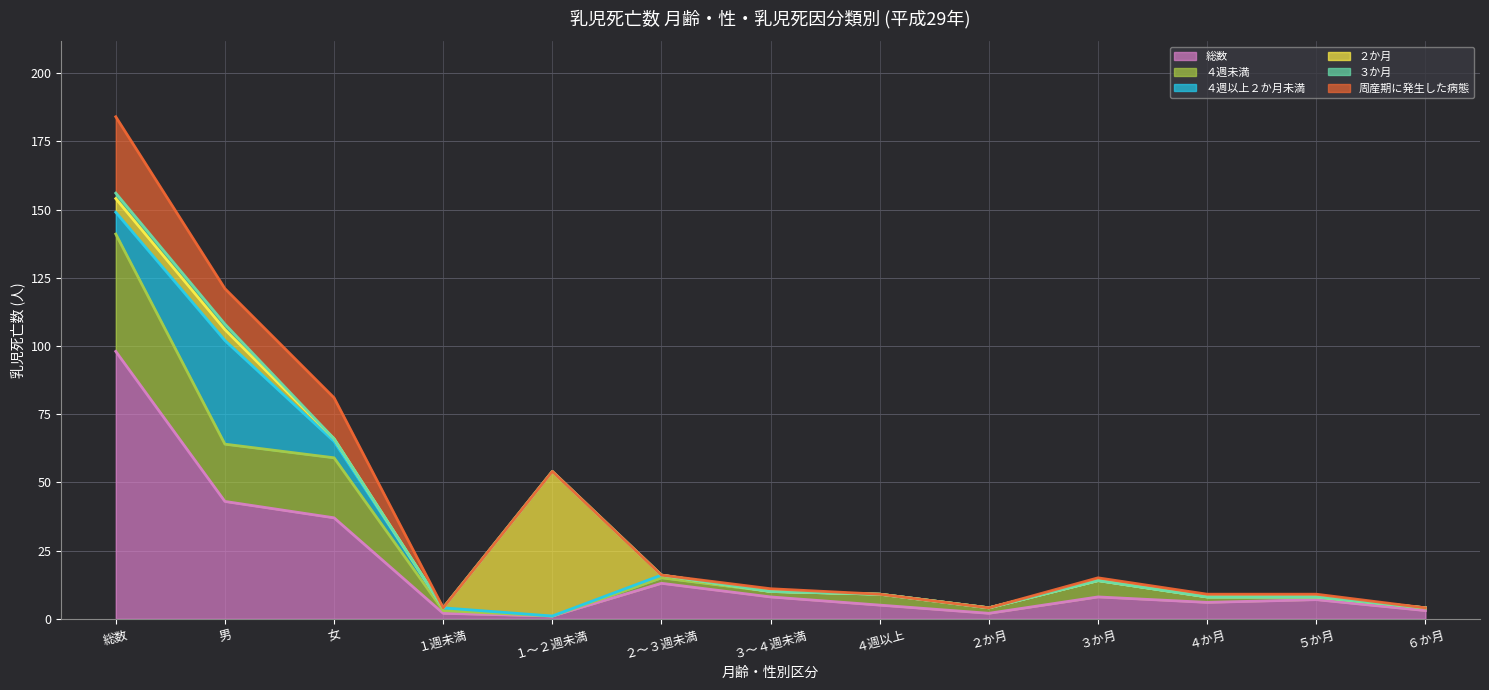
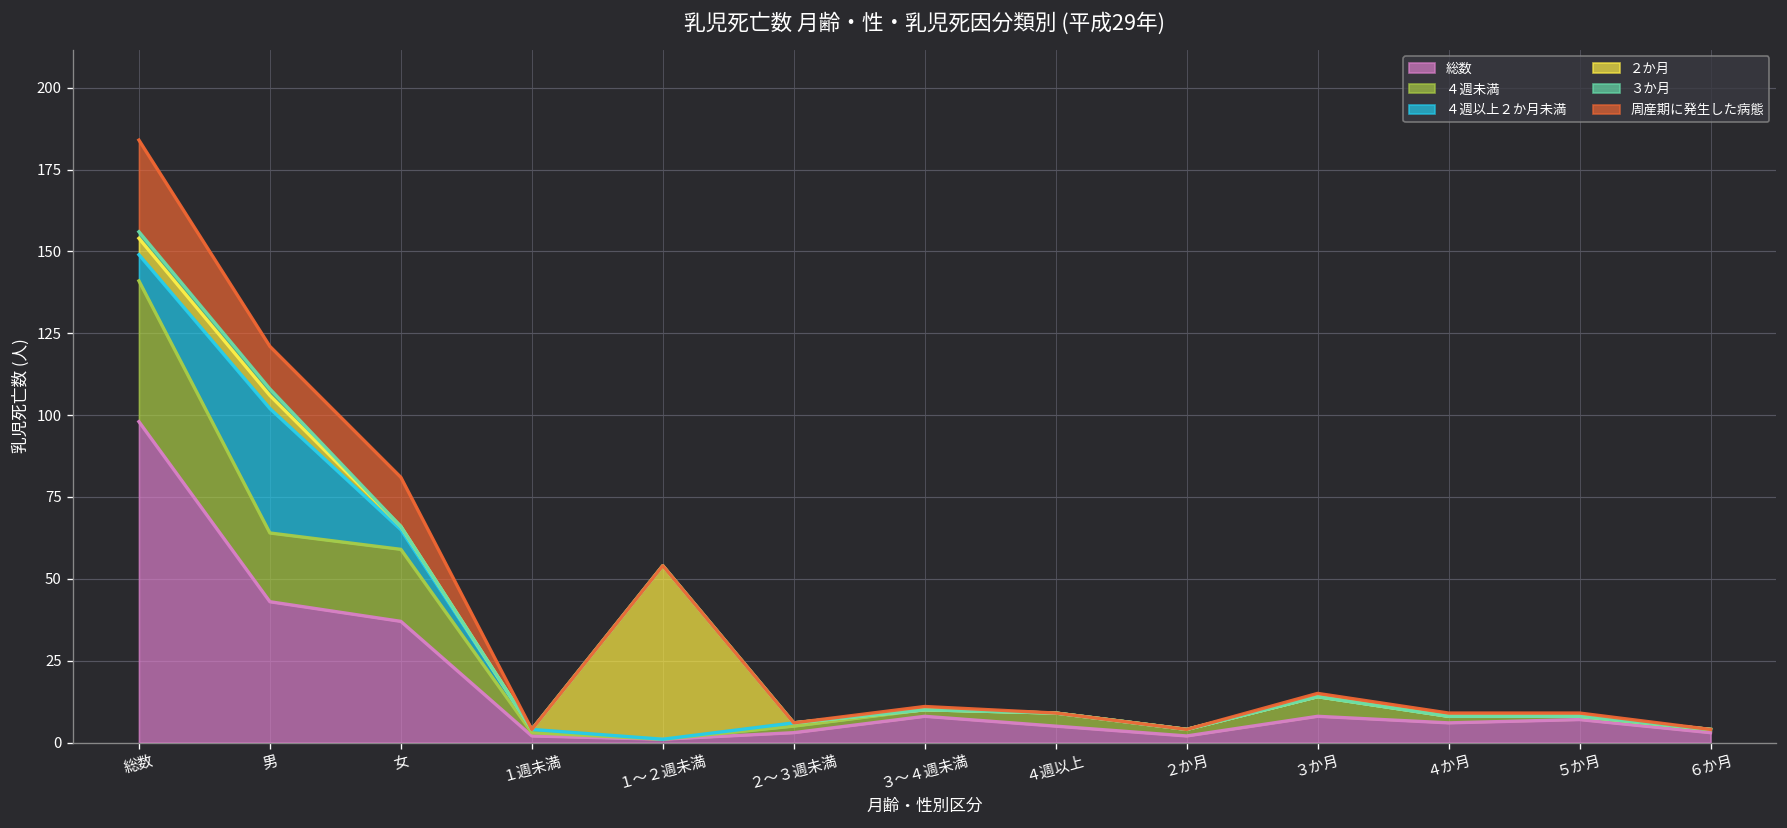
総数, ２～３週未満: 13 -> 3
